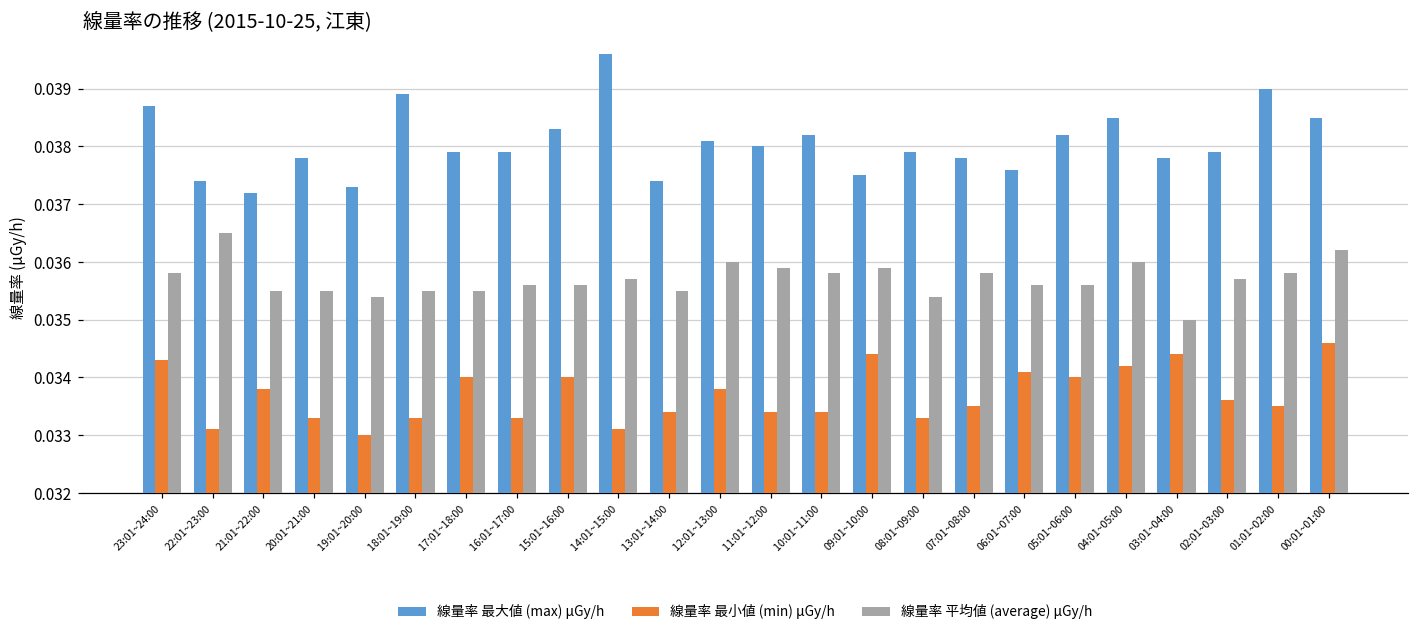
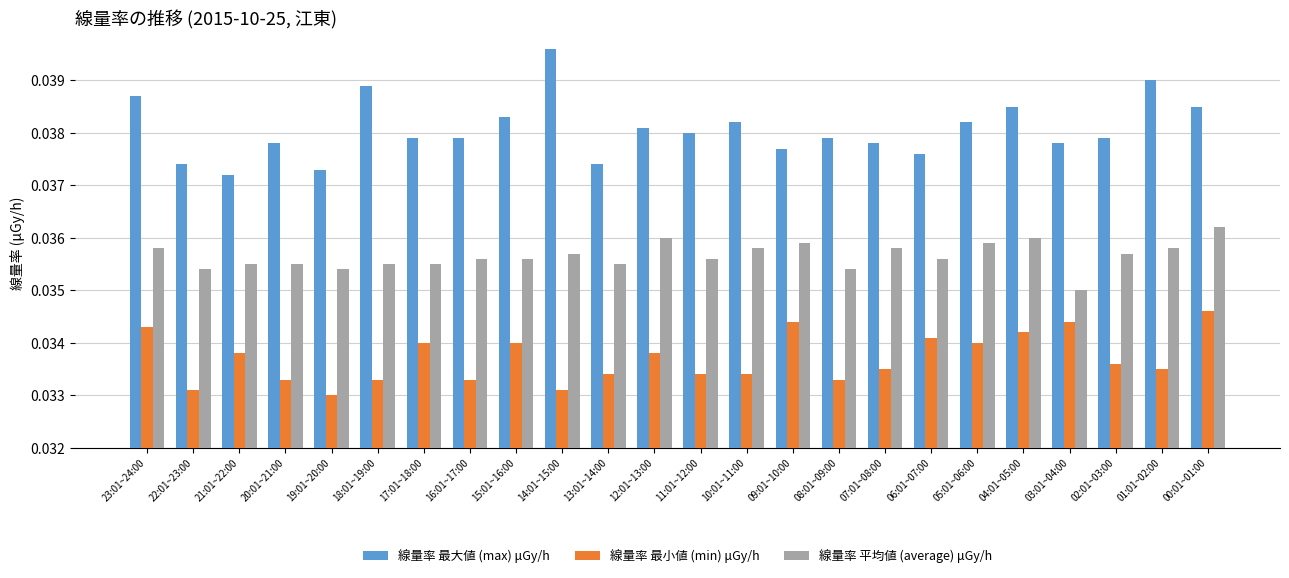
線量率 平均値 (average) μGy/h, 22:01~23:00: 0.0365 -> 0.0354
線量率 平均値 (average) μGy/h, 11:01~12:00: 0.0359 -> 0.0356
線量率 最大値 (max) μGy/h, 09:01~10:00: 0.0375 -> 0.0377
線量率 平均値 (average) μGy/h, 05:01~06:00: 0.0356 -> 0.0359
